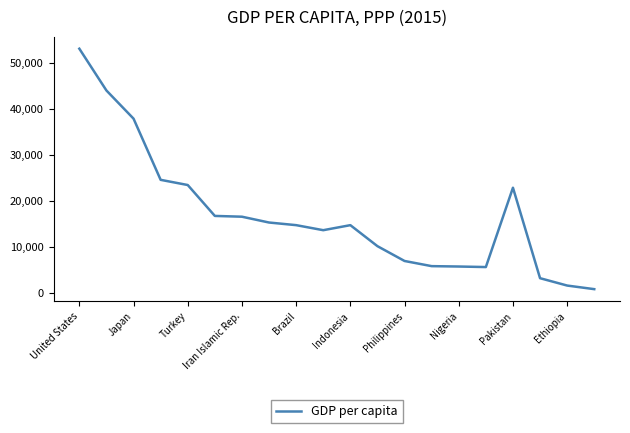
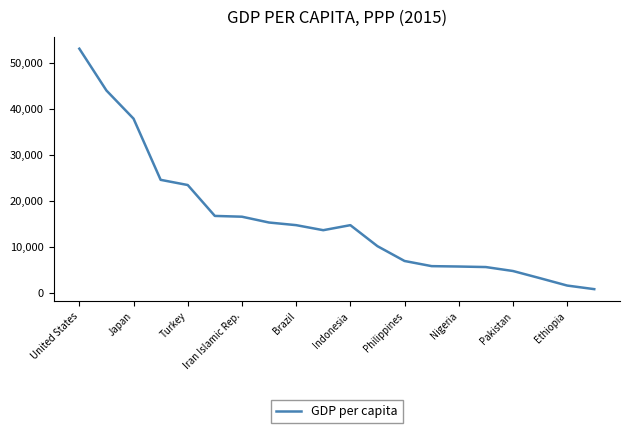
Pakistan: 23,000 -> 5,000
